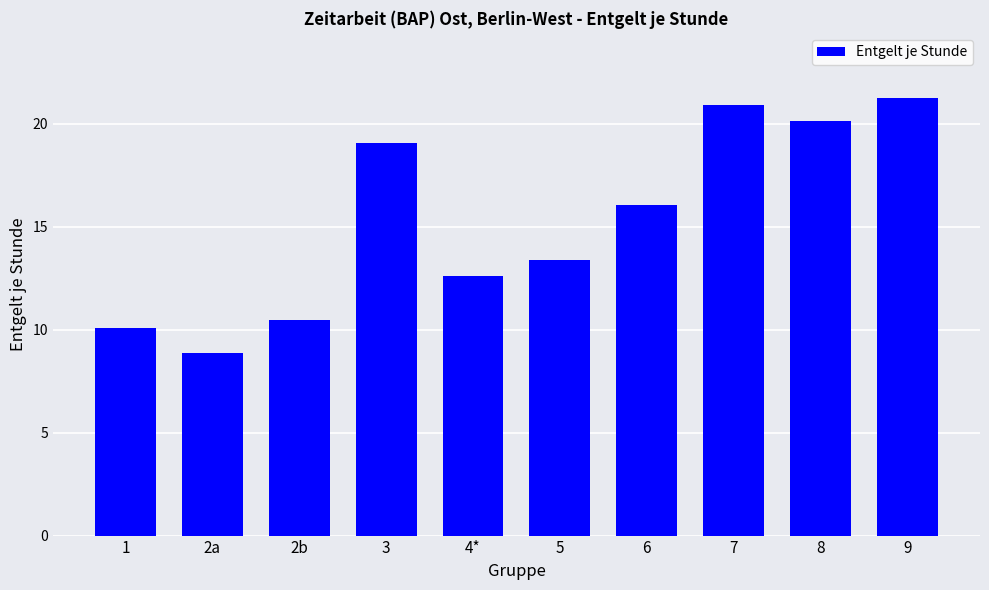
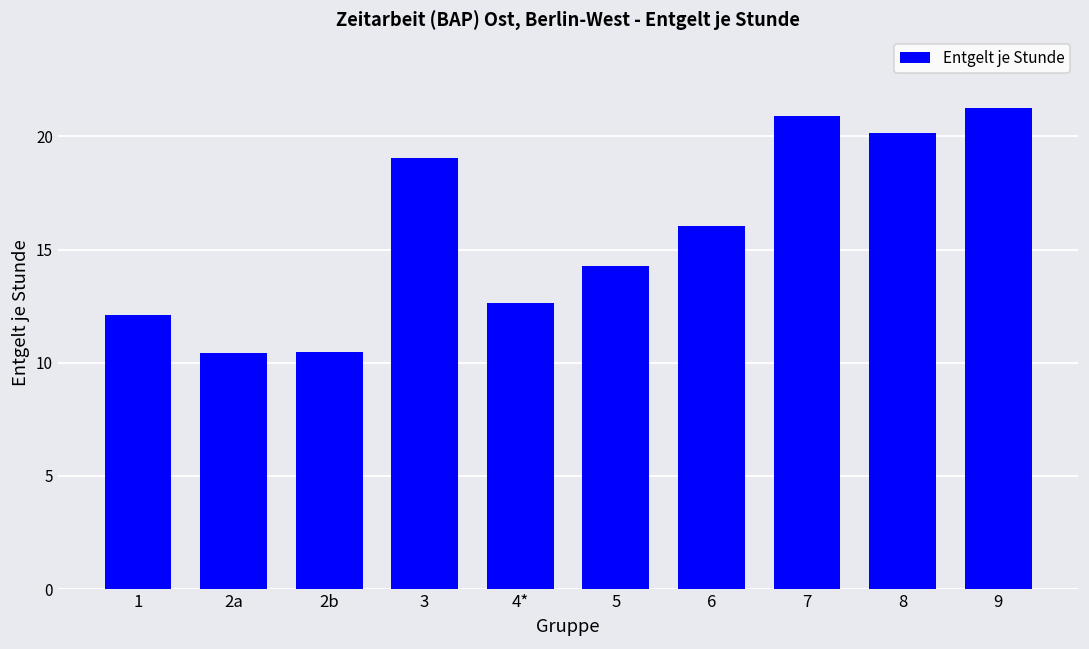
1: 10.1 -> 12.1
2a: 8.9 -> 10.4
5: 13.4 -> 14.3
